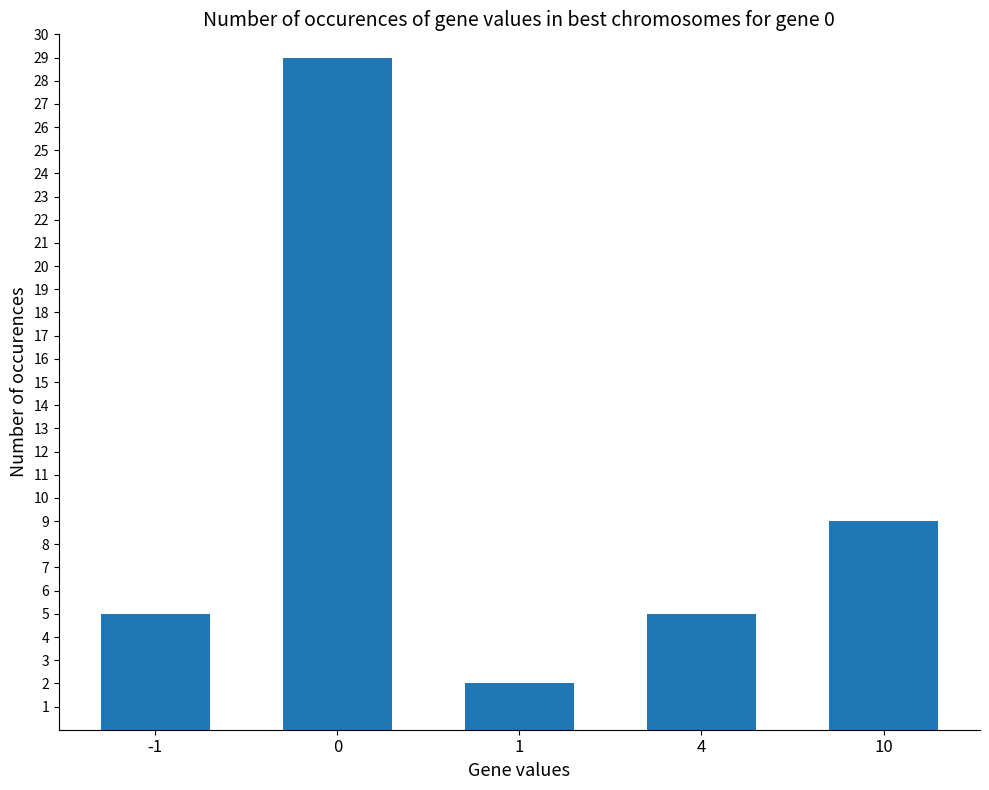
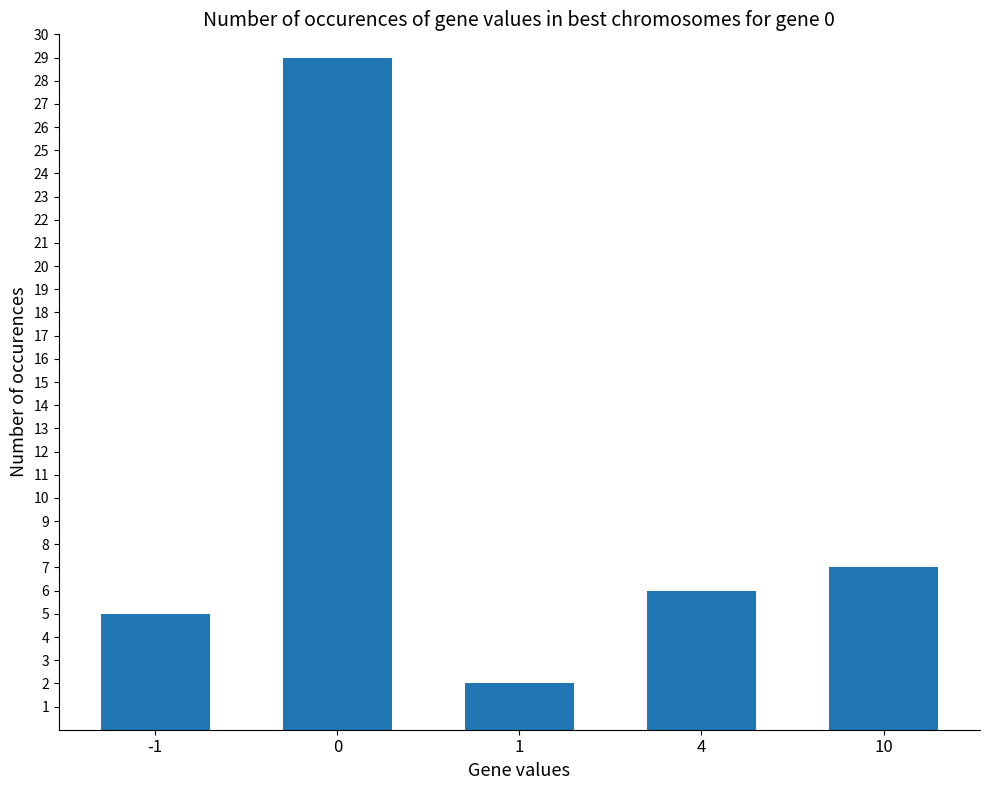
4: 5 -> 6
10: 9 -> 7
